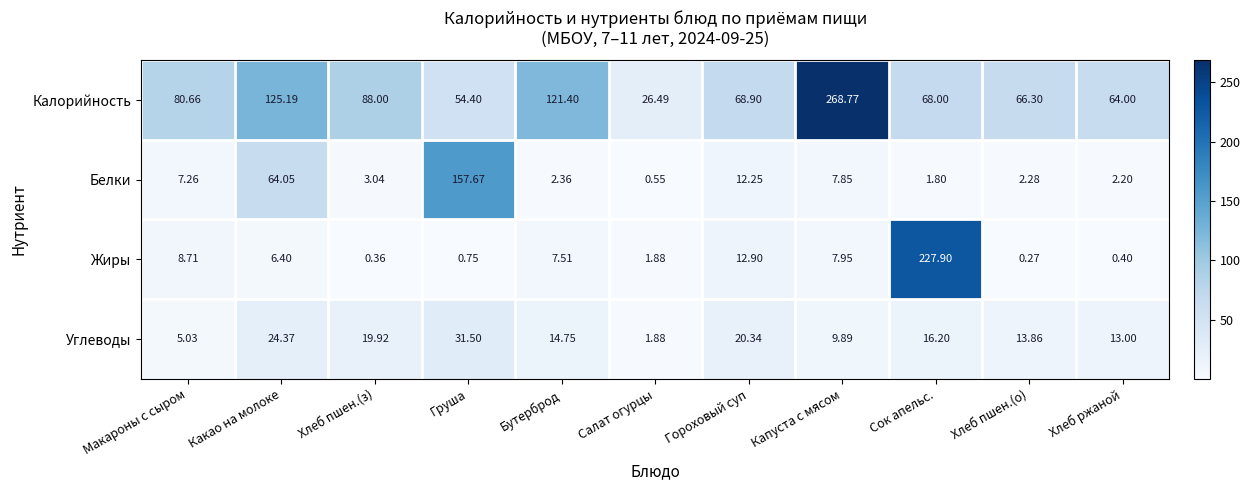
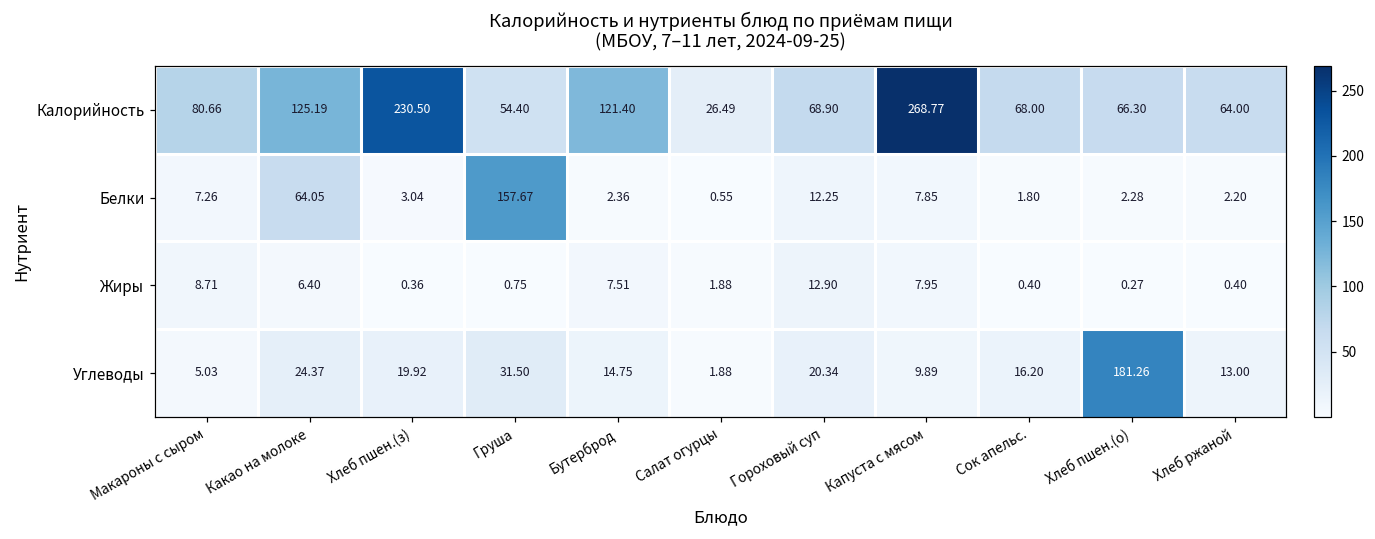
Калорийность, Хлеб пшен.(з): 88.00 -> 230.50
Жиры, Сок апельс.: 227.90 -> 0.40
Углеводы, Хлеб пшен.(о): 13.86 -> 181.26
